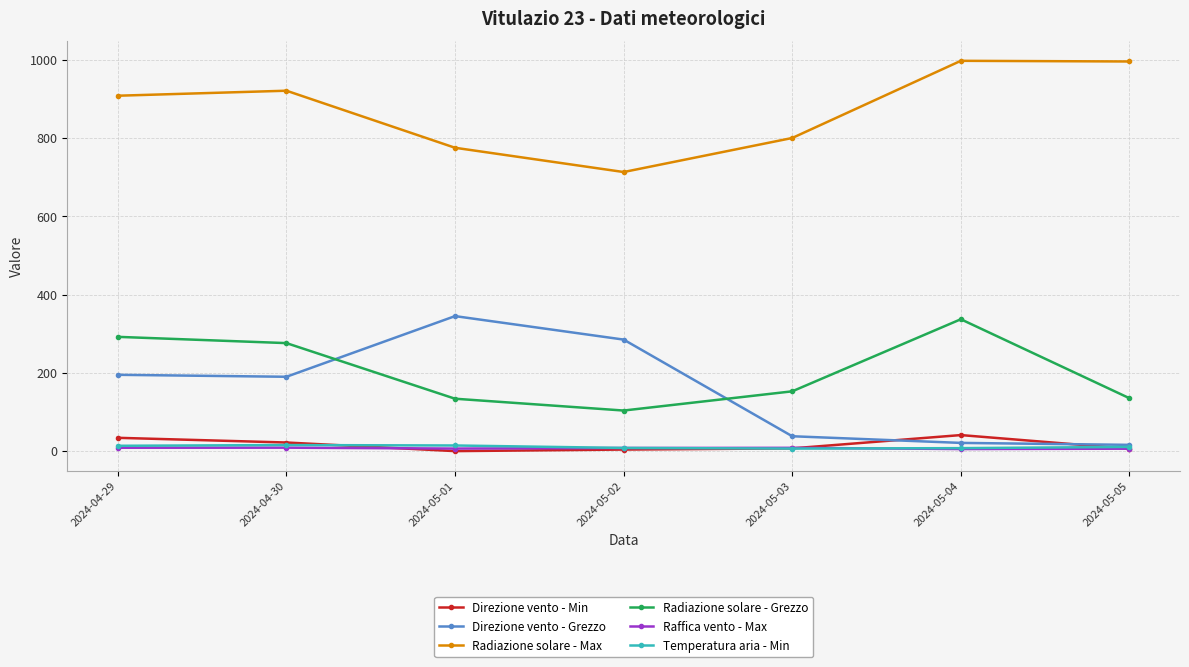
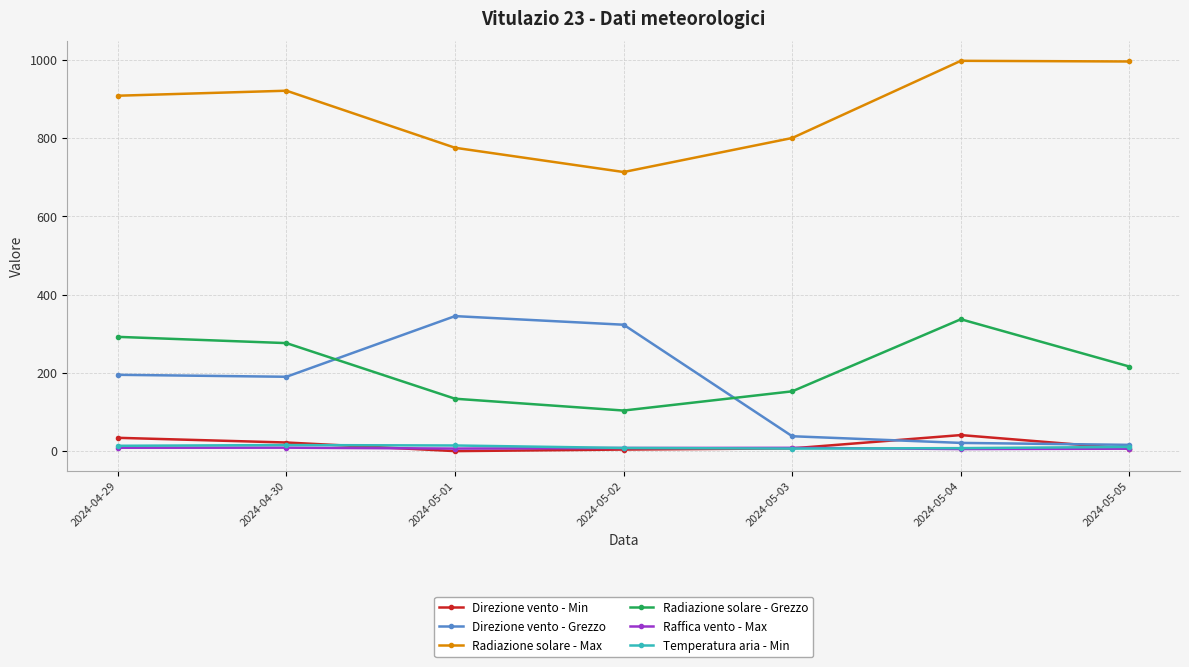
Direzione vento - Grezzo, 2024-05-02: 290 -> 320
Radiazione solare - Grezzo, 2024-05-05: 140 -> 220
